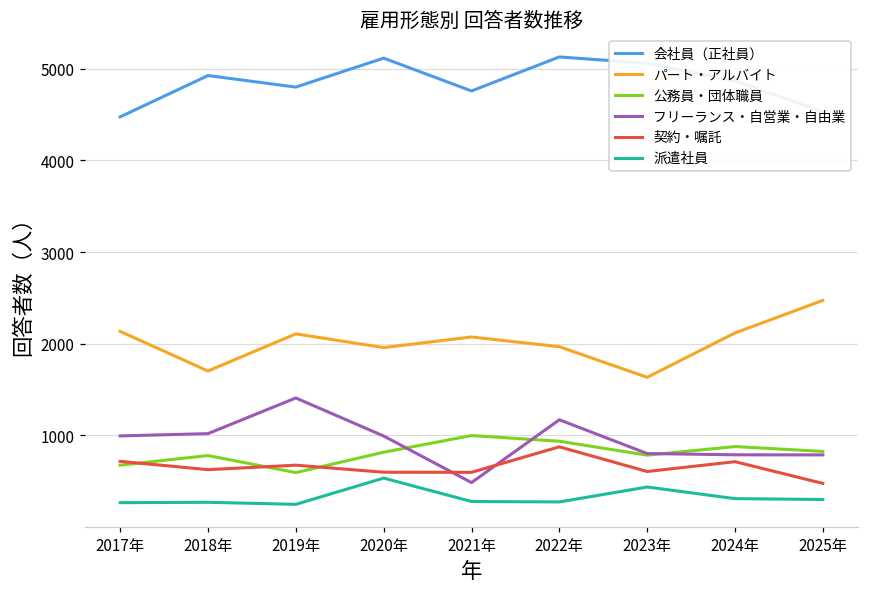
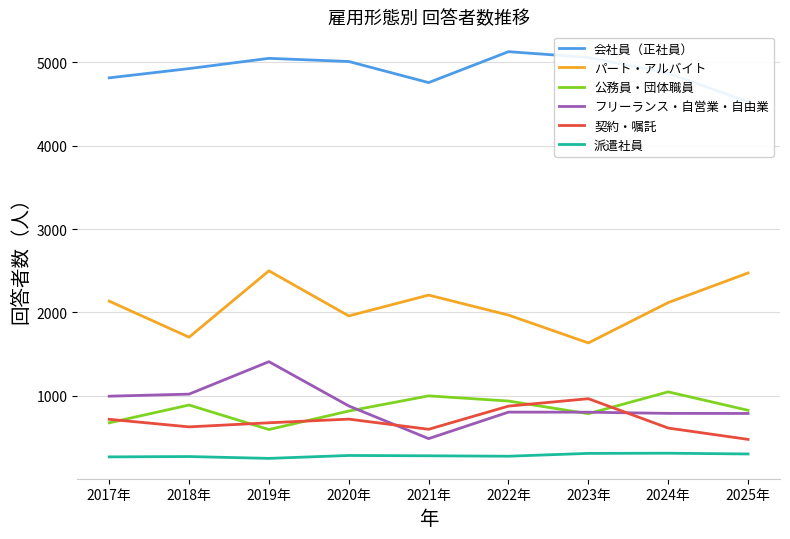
会社員（正社員）, 2017年: 4500 -> 4800
公務員・団体職員, 2018年: 800 -> 900
会社員（正社員）, 2019年: 4800 -> 5000
パート・アルバイト, 2019年: 2100 -> 2500
会社員（正社員）, 2020年: 5100 -> 5000
フリーランス・自営業・自由業, 2020年: 1000 -> 900
契約・嘱託, 2020年: 600 -> 700
派遣社員, 2020年: 500 -> 300
パート・アルバイト, 2021年: 2100 -> 2200
フリーランス・自営業・自由業, 2022年: 1200 -> 800
契約・嘱託, 2023年: 600 -> 1000
派遣社員, 2023年: 400 -> 300
公務員・団体職員, 2024年: 900 -> 1000
契約・嘱託, 2024年: 700 -> 600
